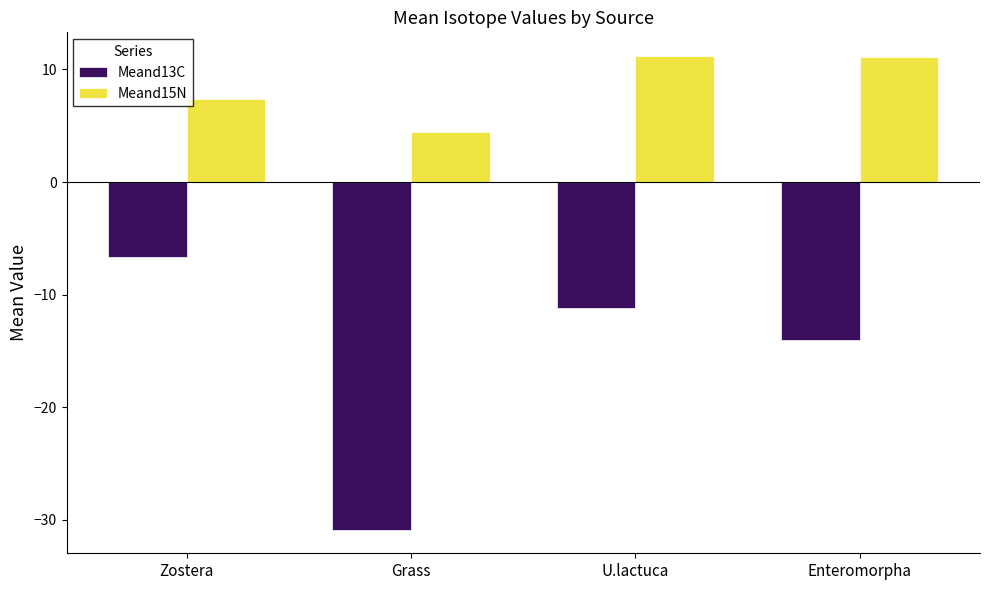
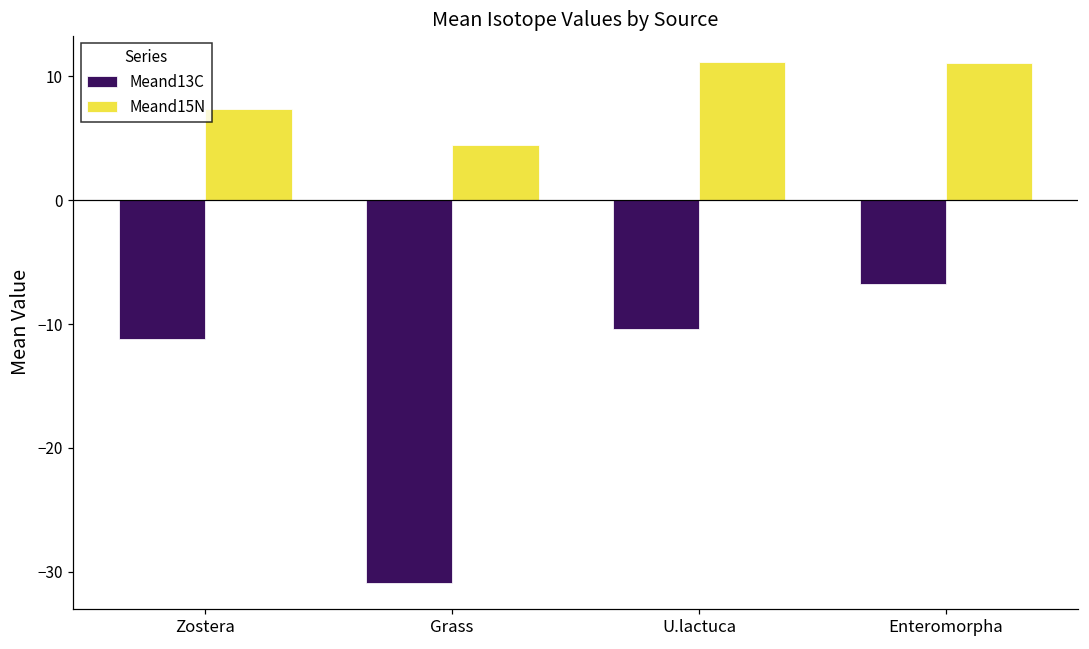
Meand13C, Zostera: -6.6 -> -11.2
Meand13C, U.lactuca: -11.2 -> -10.4
Meand13C, Enteromorpha: -14.1 -> -6.8
